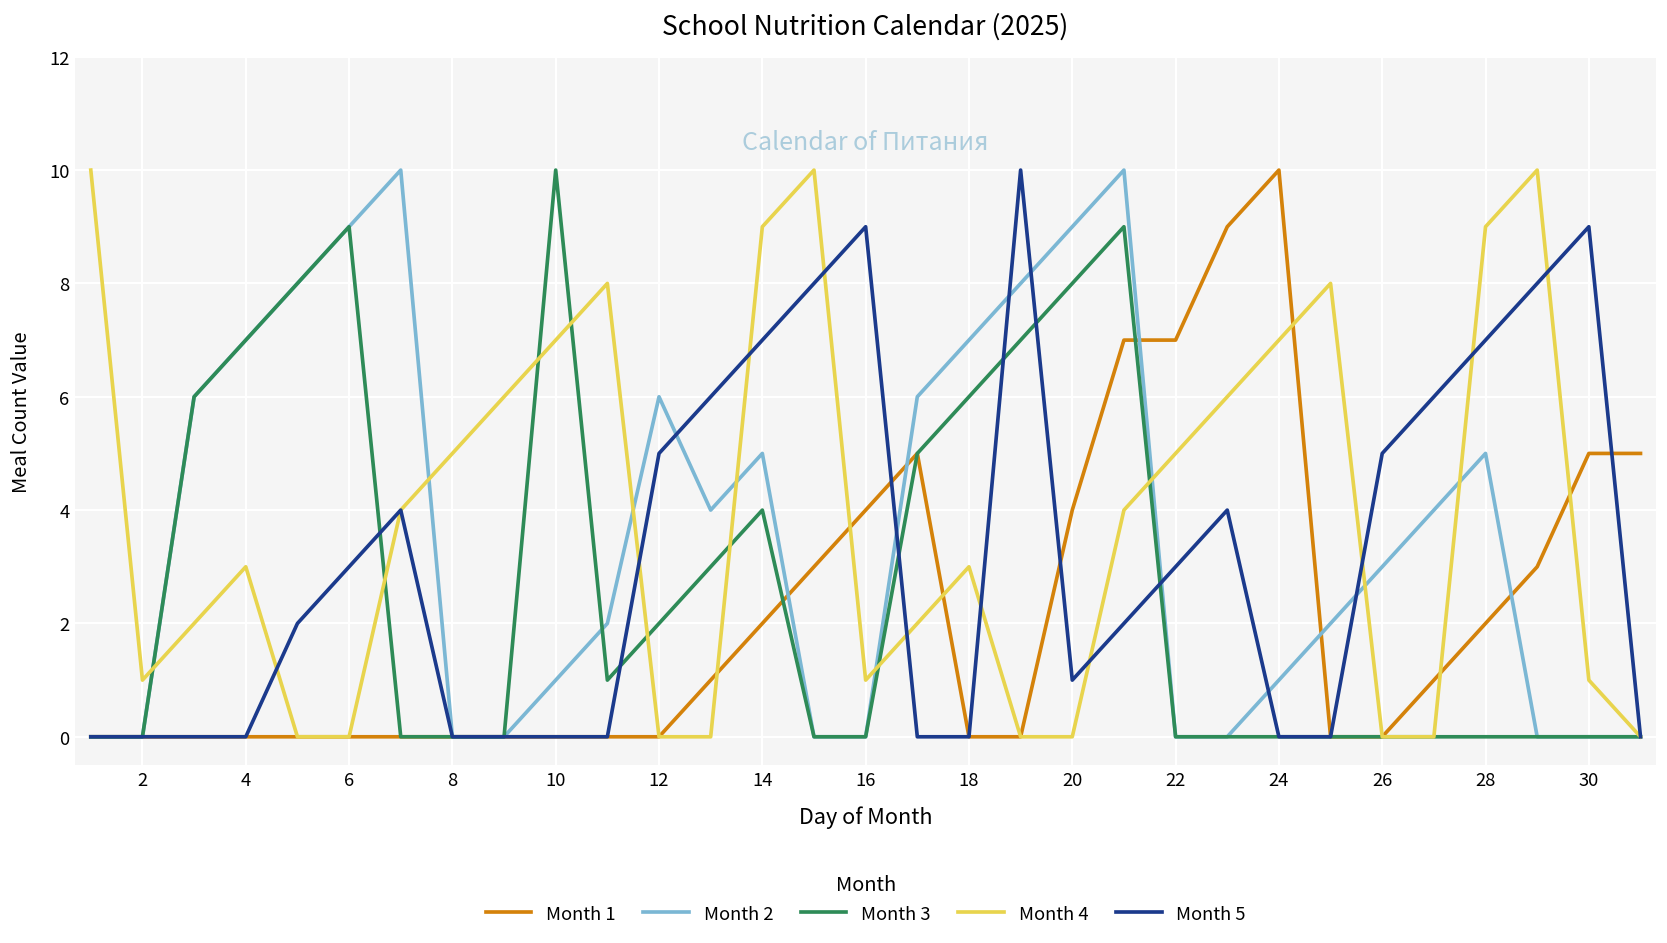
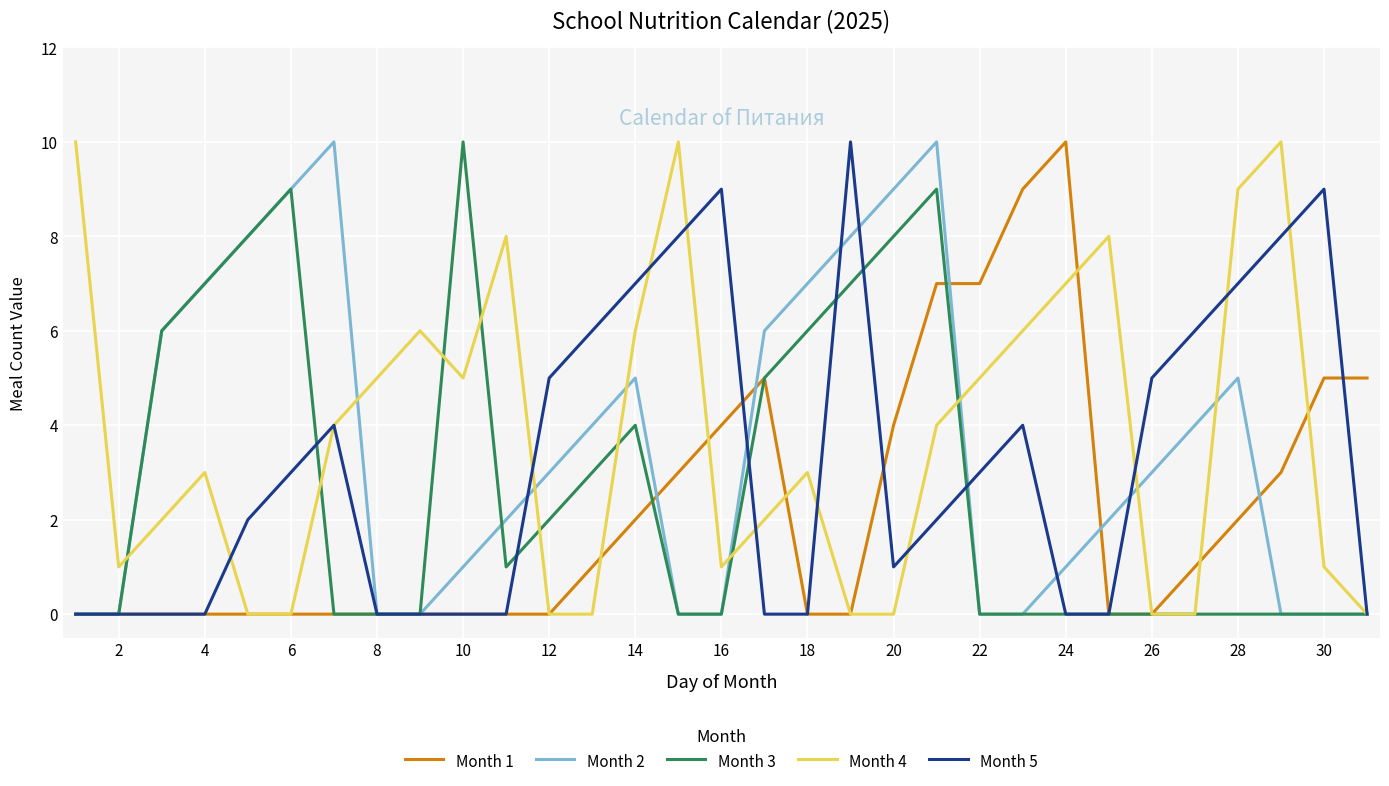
Month 4, 10: 7 -> 5
Month 2, 12: 6 -> 3
Month 4, 14: 9 -> 6
